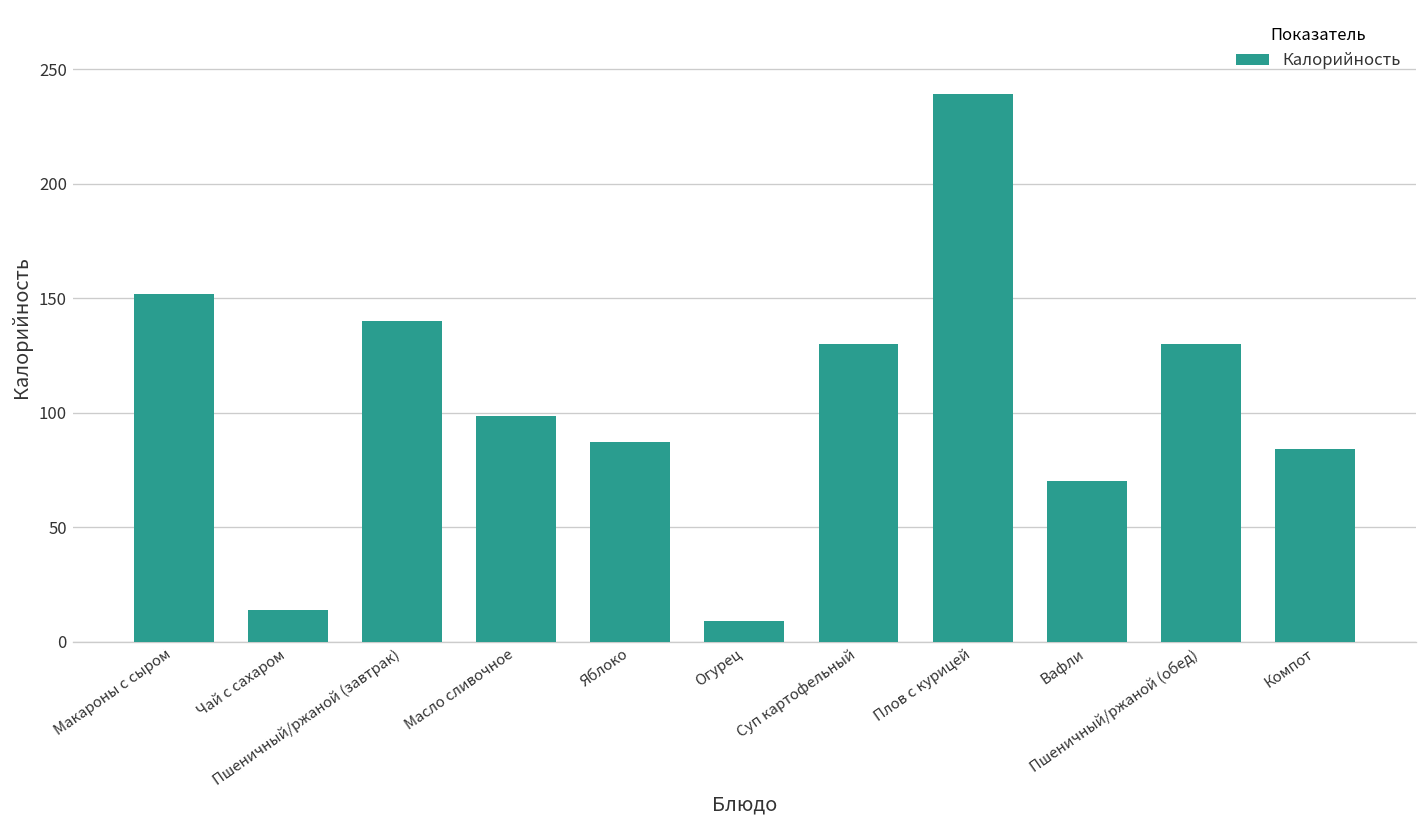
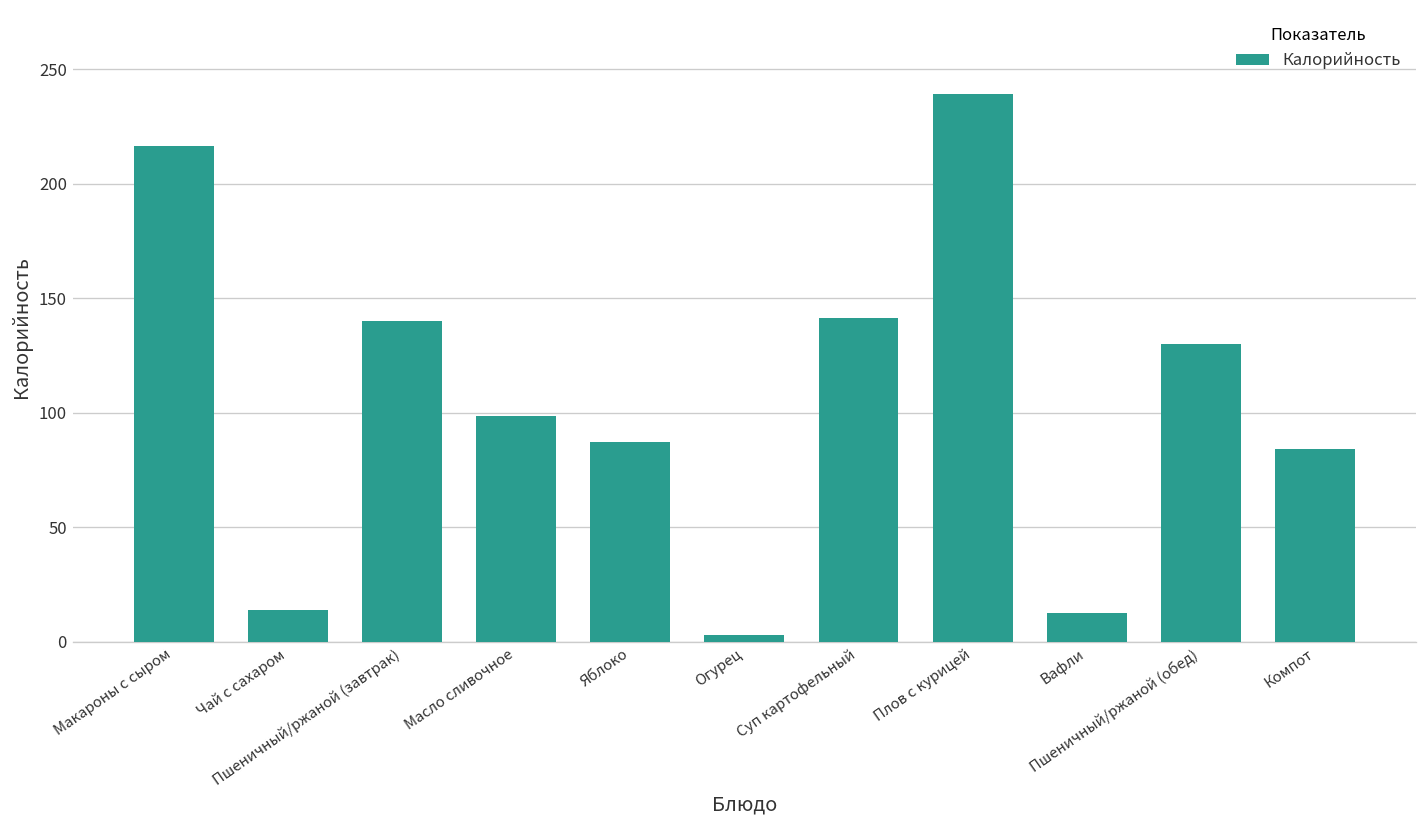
Макароны с сыром: 152 -> 217
Огурец: 9 -> 3
Суп картофельный: 130 -> 141
Вафли: 70 -> 13
